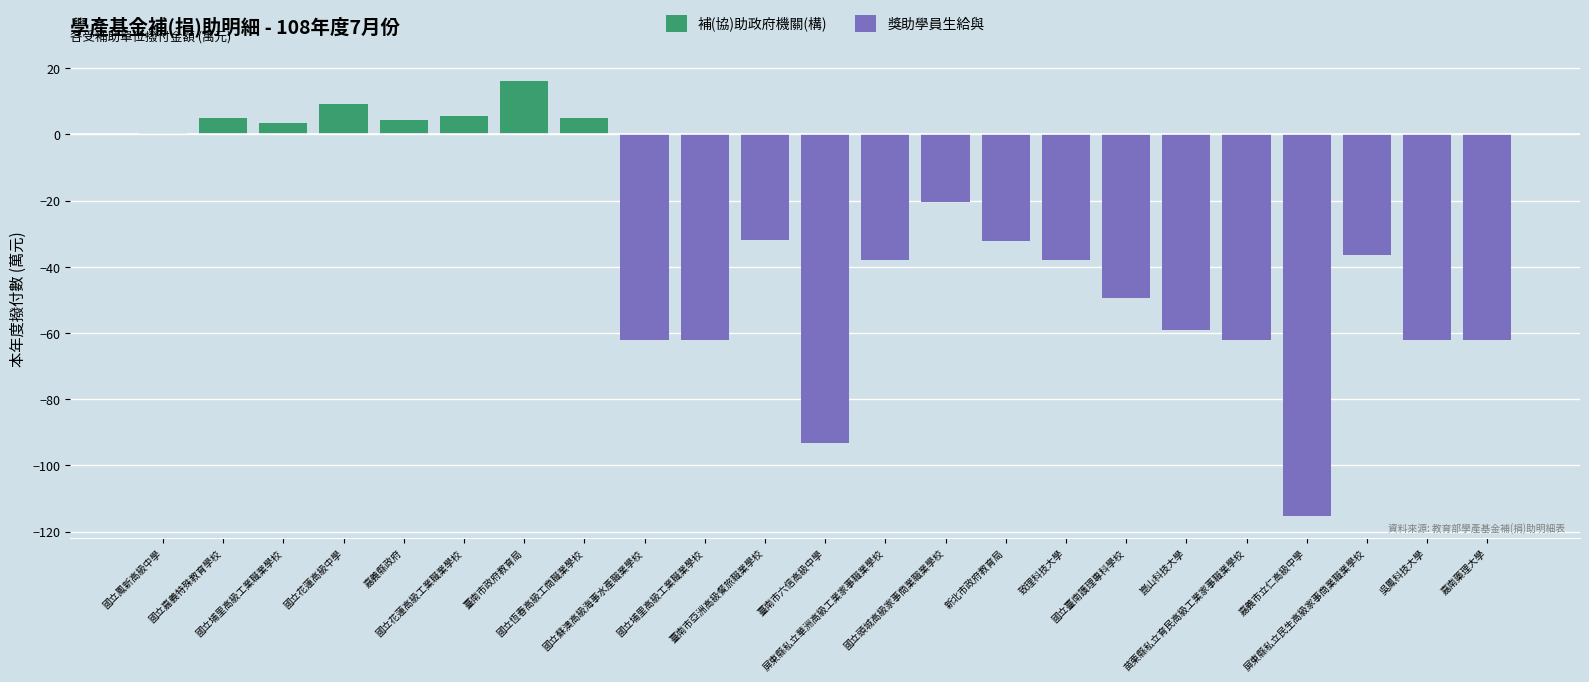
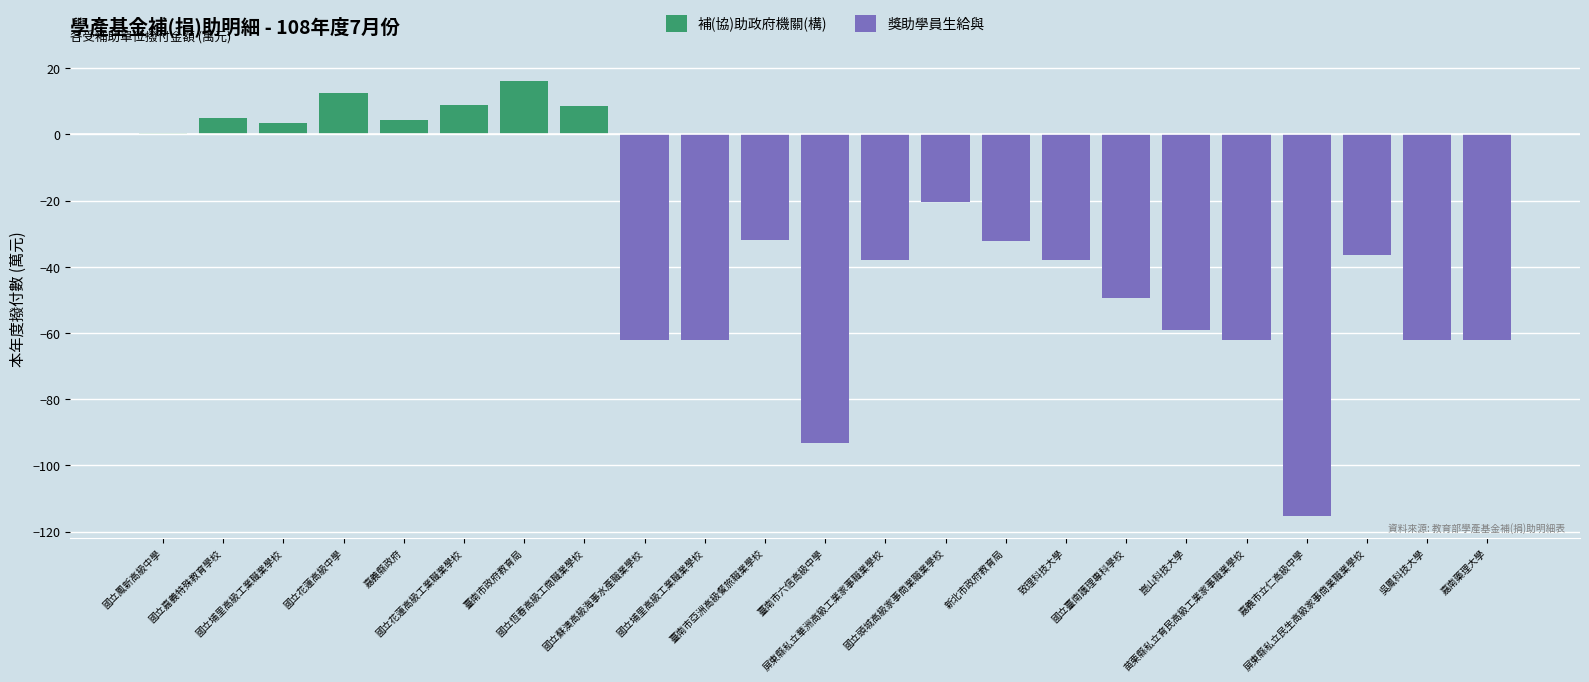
補(協)助政府機關(構), 國立花蓮高級中學: 9 -> 13
補(協)助政府機關(構), 國立花蓮高級工業職業學校: 5 -> 9
補(協)助政府機關(構), 國立恆春高級工商職業學校: 5 -> 9
